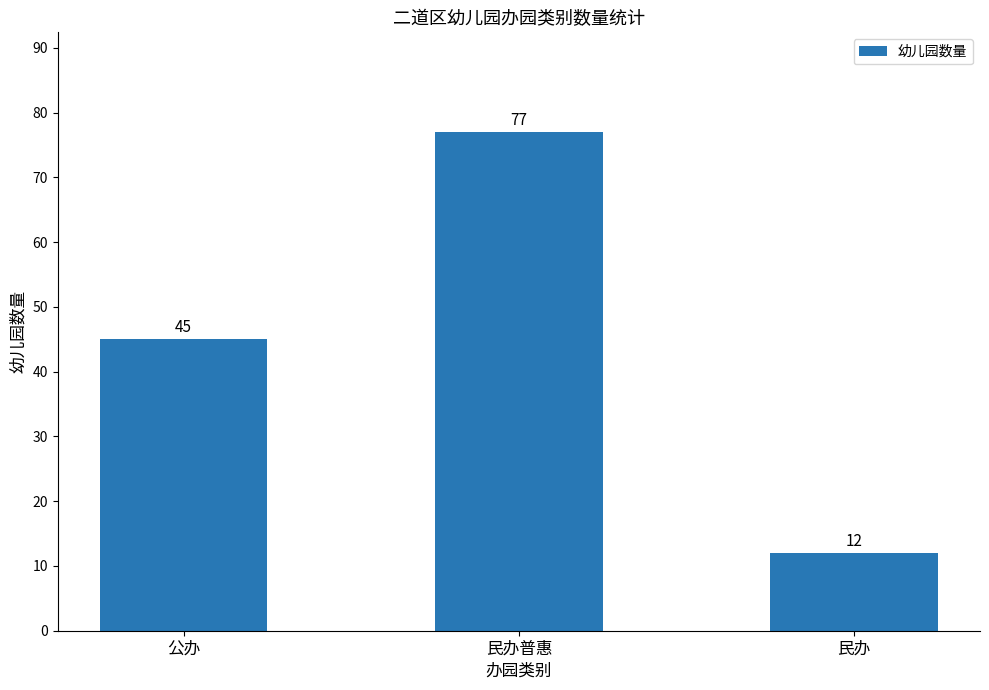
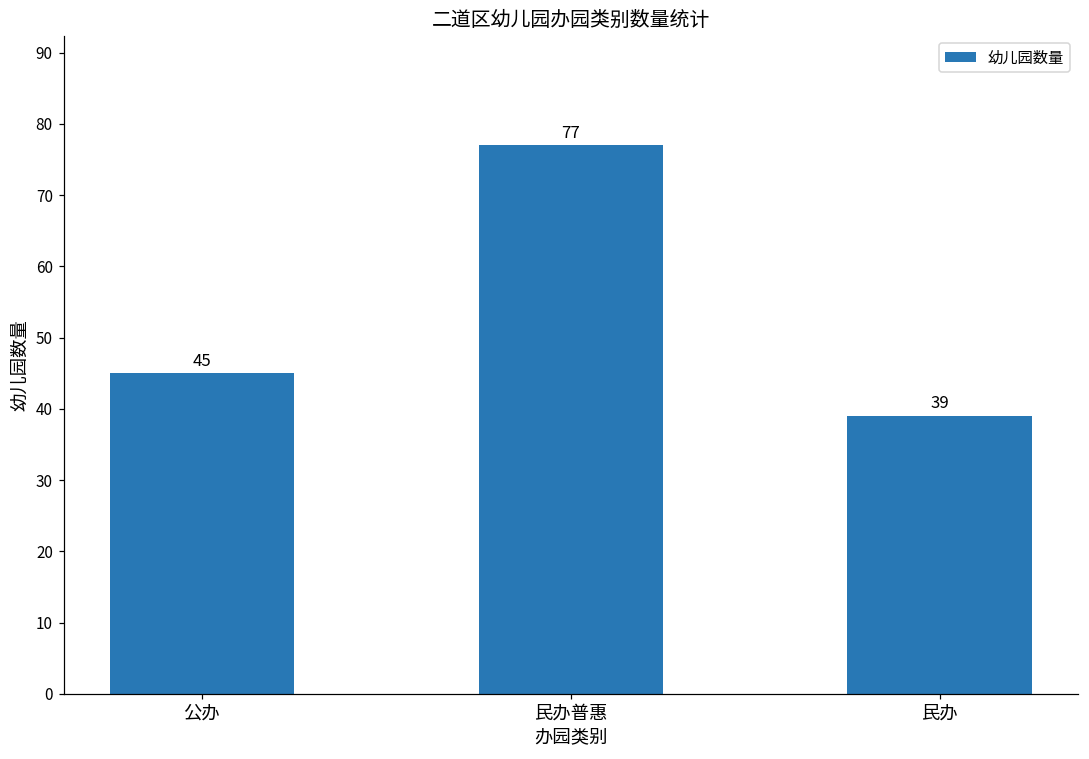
民办: 12 -> 39
